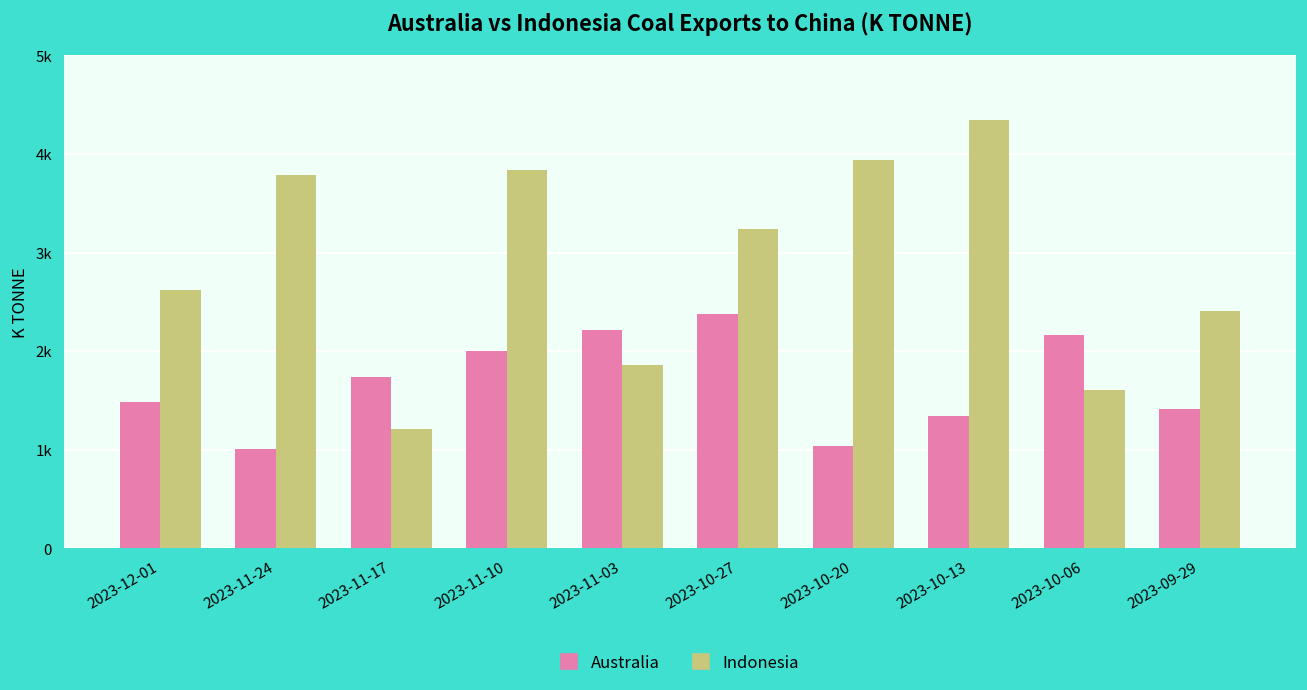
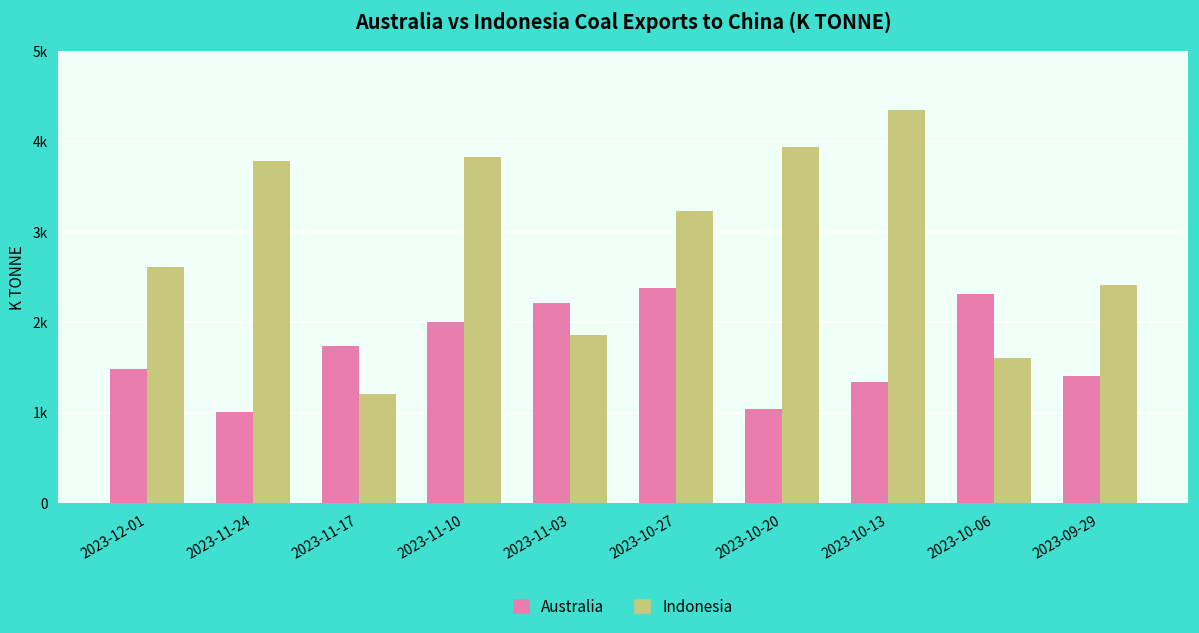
Australia, 2023-10-06: 2200 -> 2300
